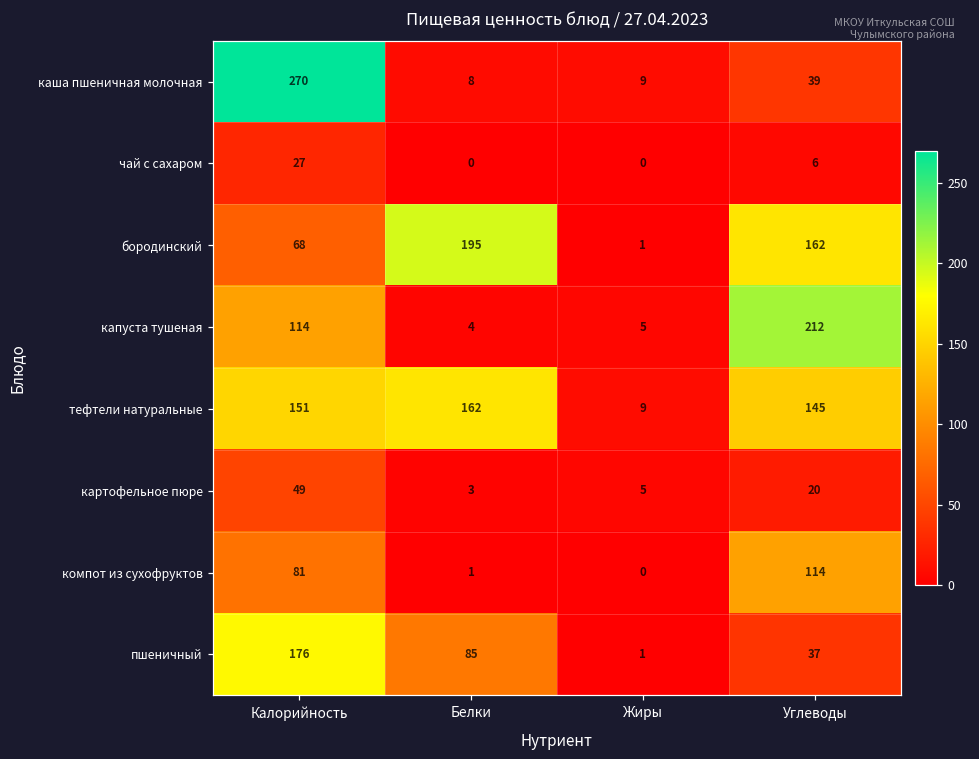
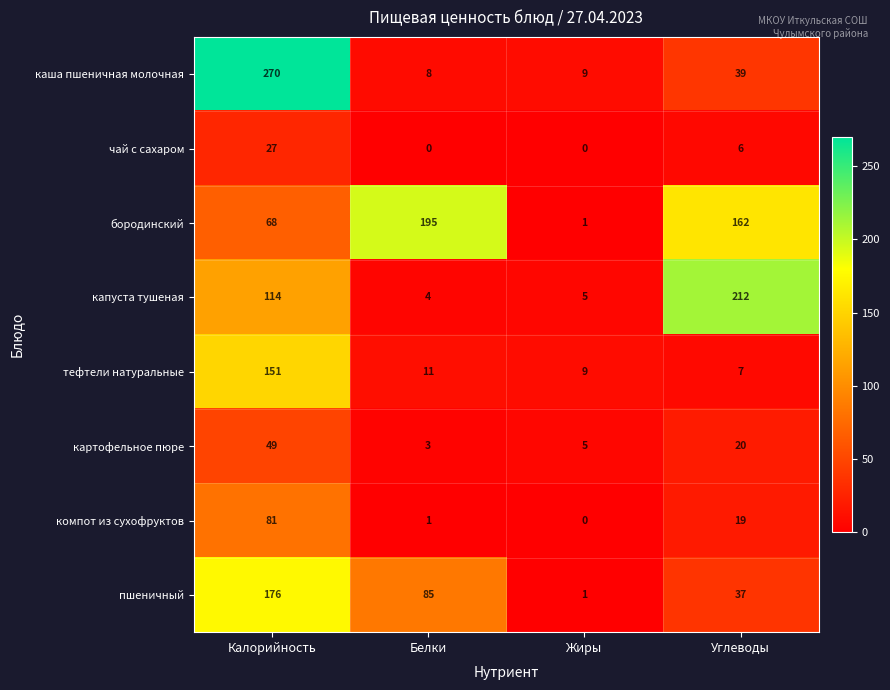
тефтели натуральные, Белки: 162 -> 11
тефтели натуральные, Углеводы: 145 -> 7
компот из сухофруктов, Углеводы: 114 -> 19
